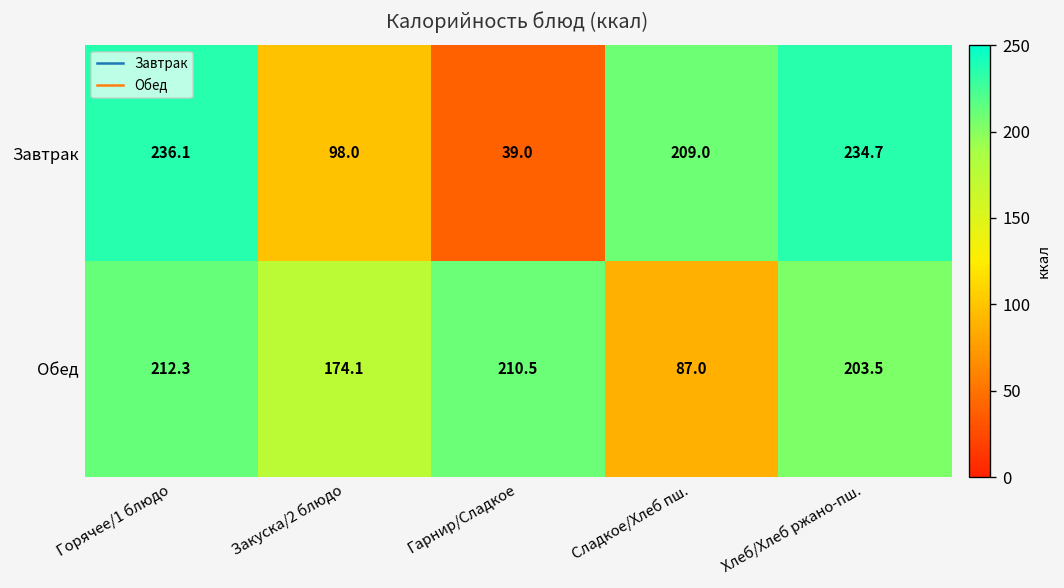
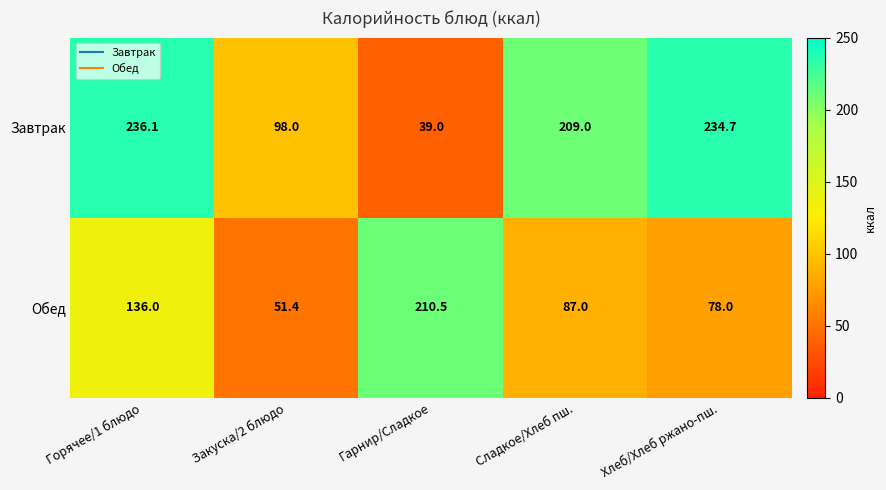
Обед, Горячее/1 блюдо: 212.3 -> 136.0
Обед, Закуска/2 блюдо: 174.1 -> 51.4
Обед, Хлеб/Хлеб ржано-пш.: 203.5 -> 78.0
